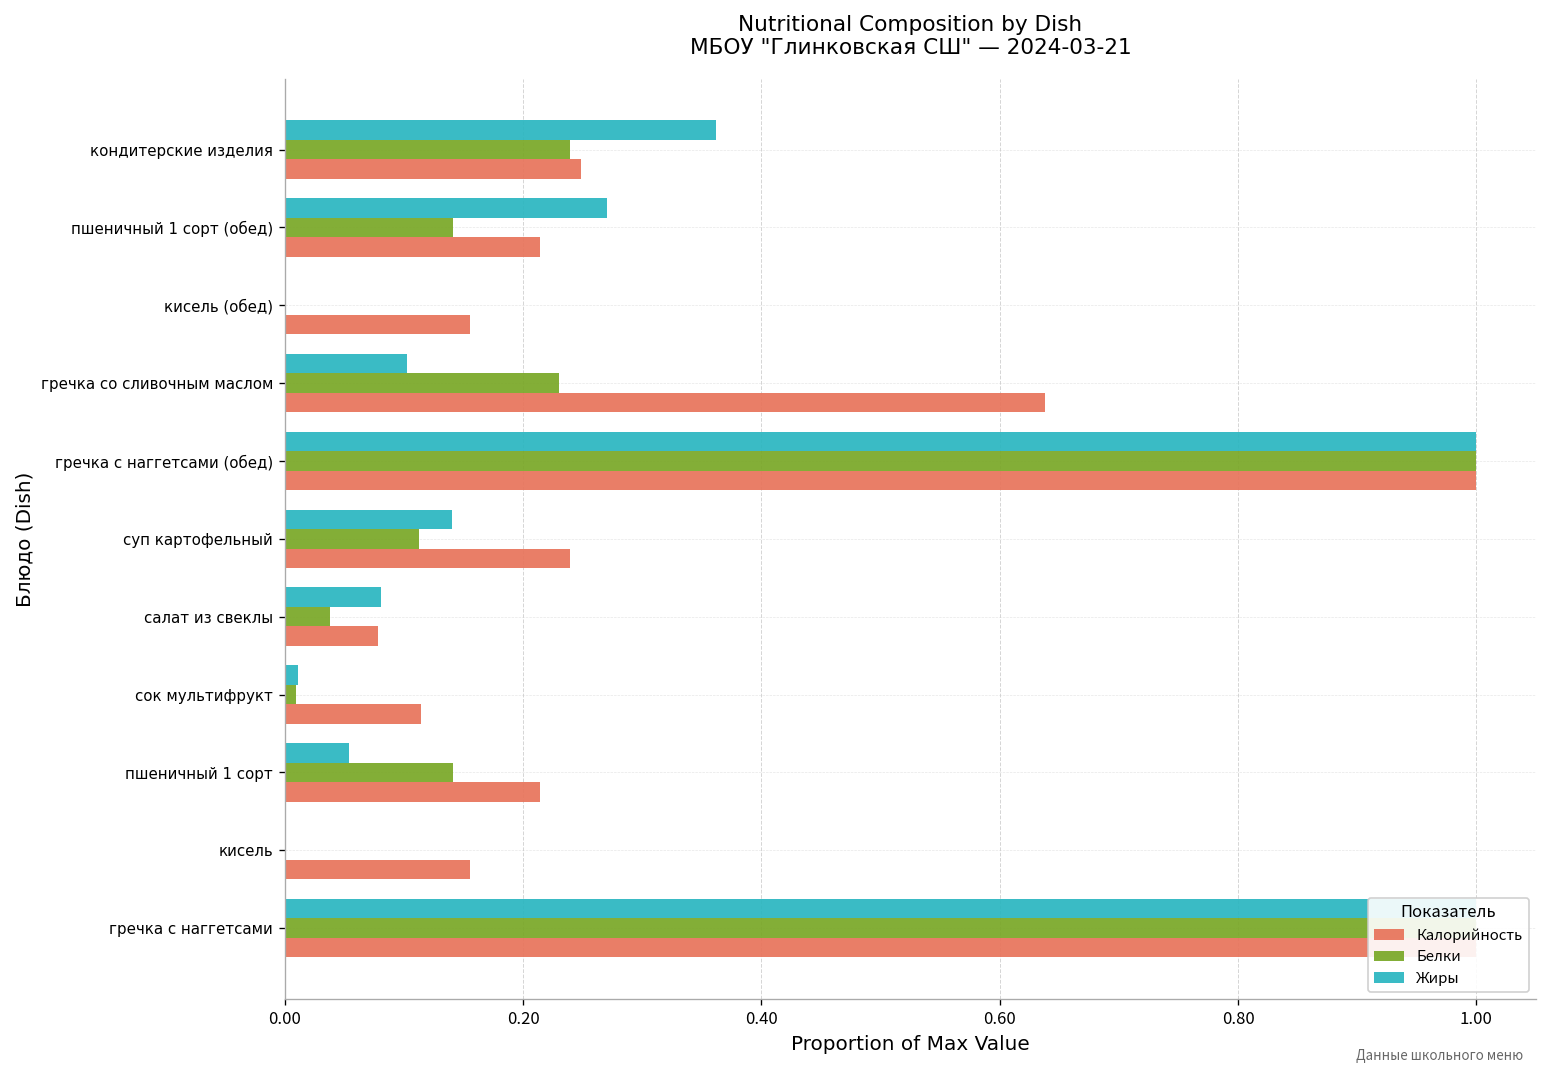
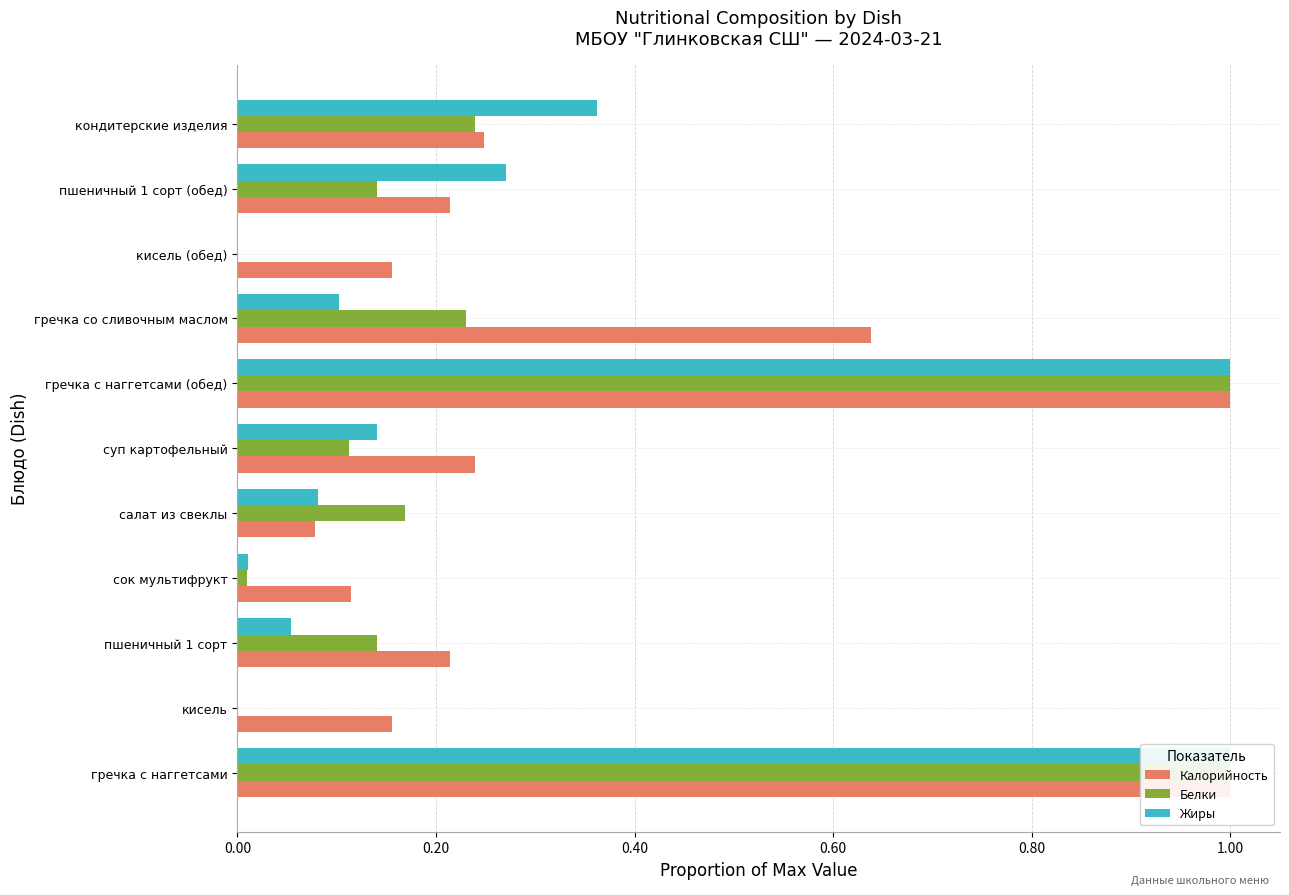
Белки, салат из свеклы: 0.04 -> 0.17
